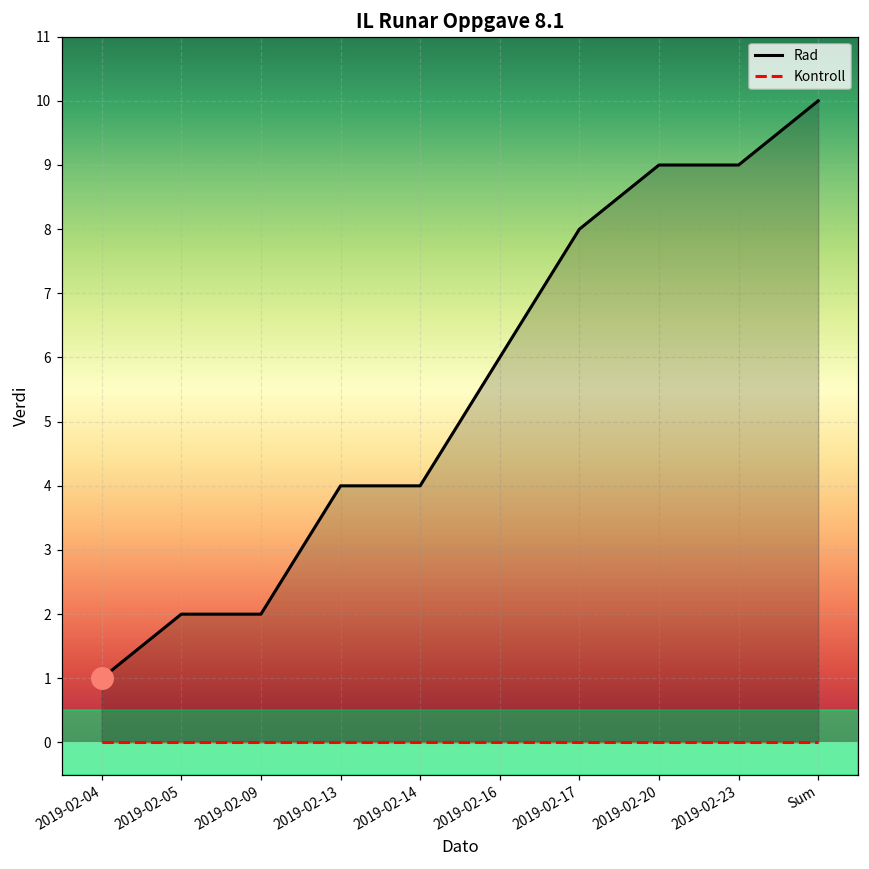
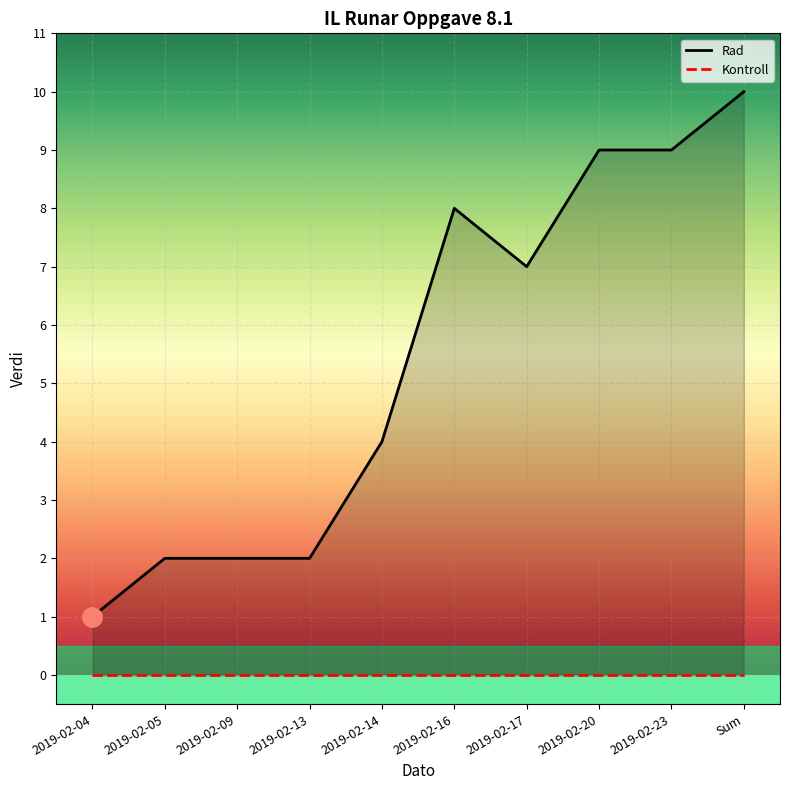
Rad, 2019-02-13: 4 -> 2
Rad, 2019-02-16: 6 -> 8
Rad, 2019-02-17: 8 -> 7
